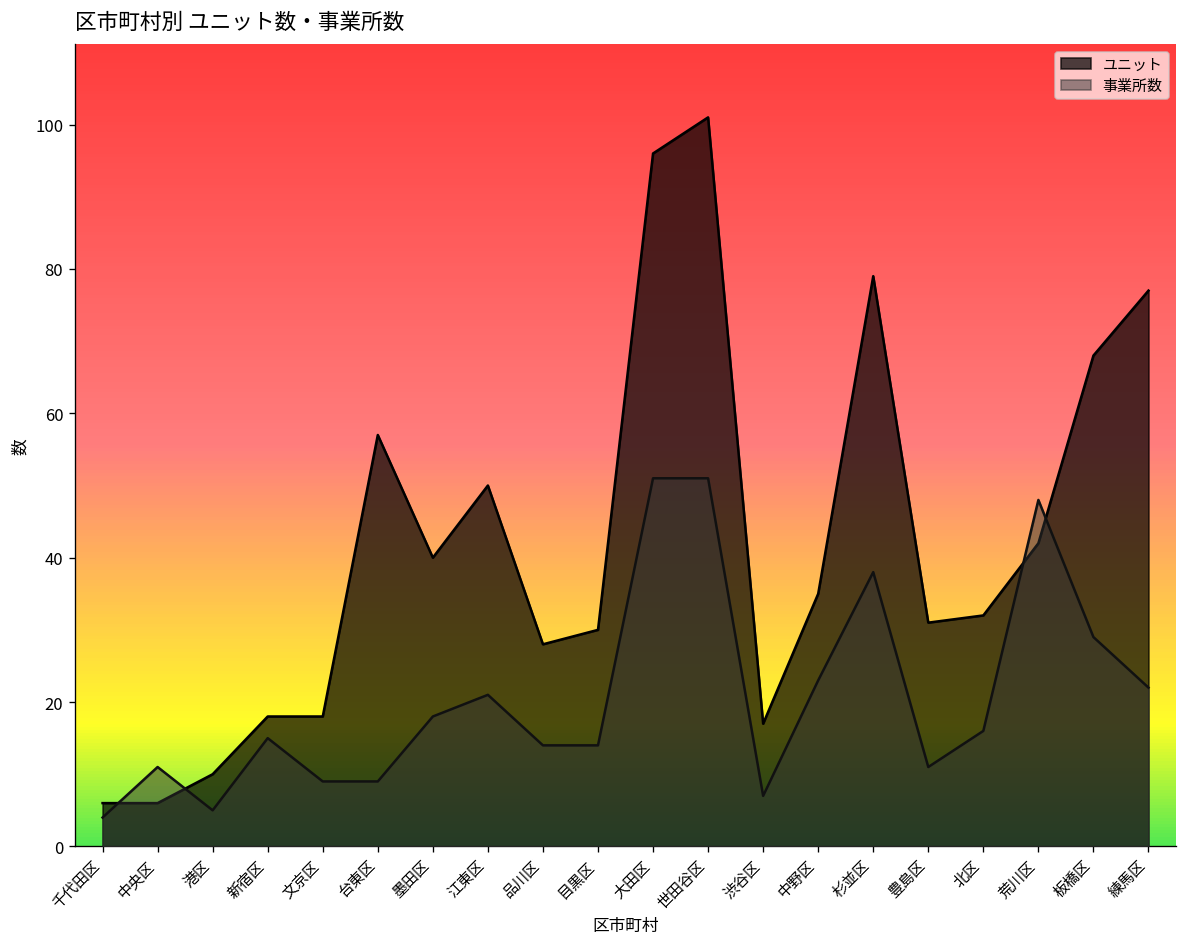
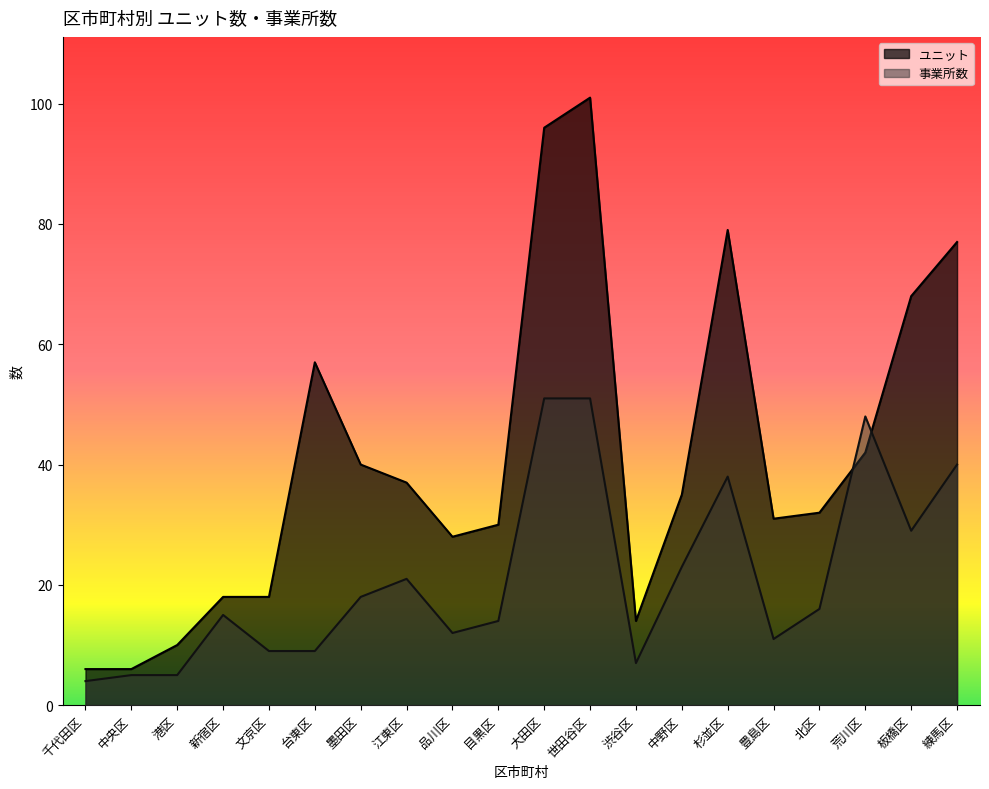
事業所数, 中央区: 11 -> 5
ユニット, 江東区: 50 -> 37
事業所数, 品川区: 14 -> 12
ユニット, 渋谷区: 17 -> 14
事業所数, 練馬区: 22 -> 40
